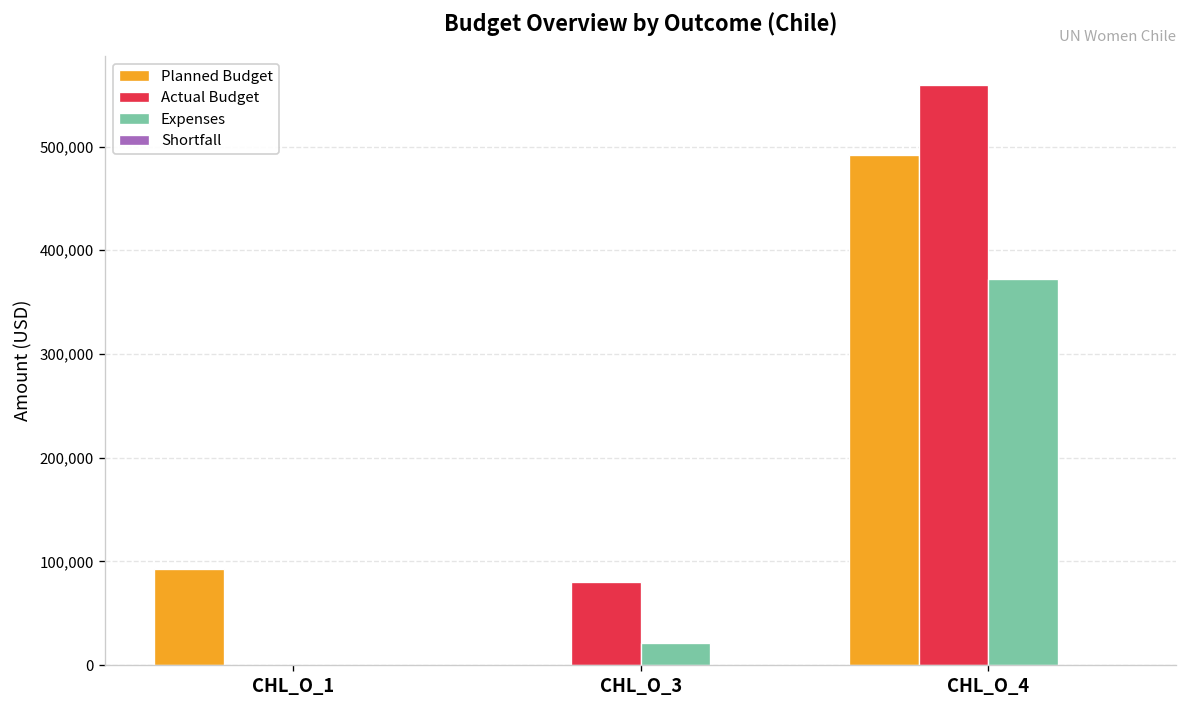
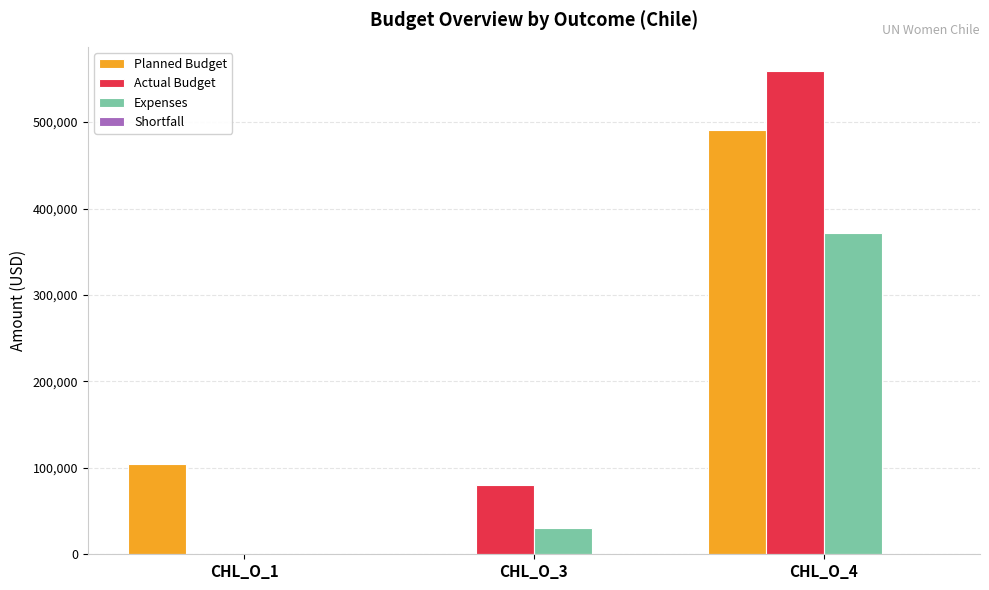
Planned Budget, CHL_O_1: 90,000 -> 100,000
Expenses, CHL_O_3: 20,000 -> 30,000
